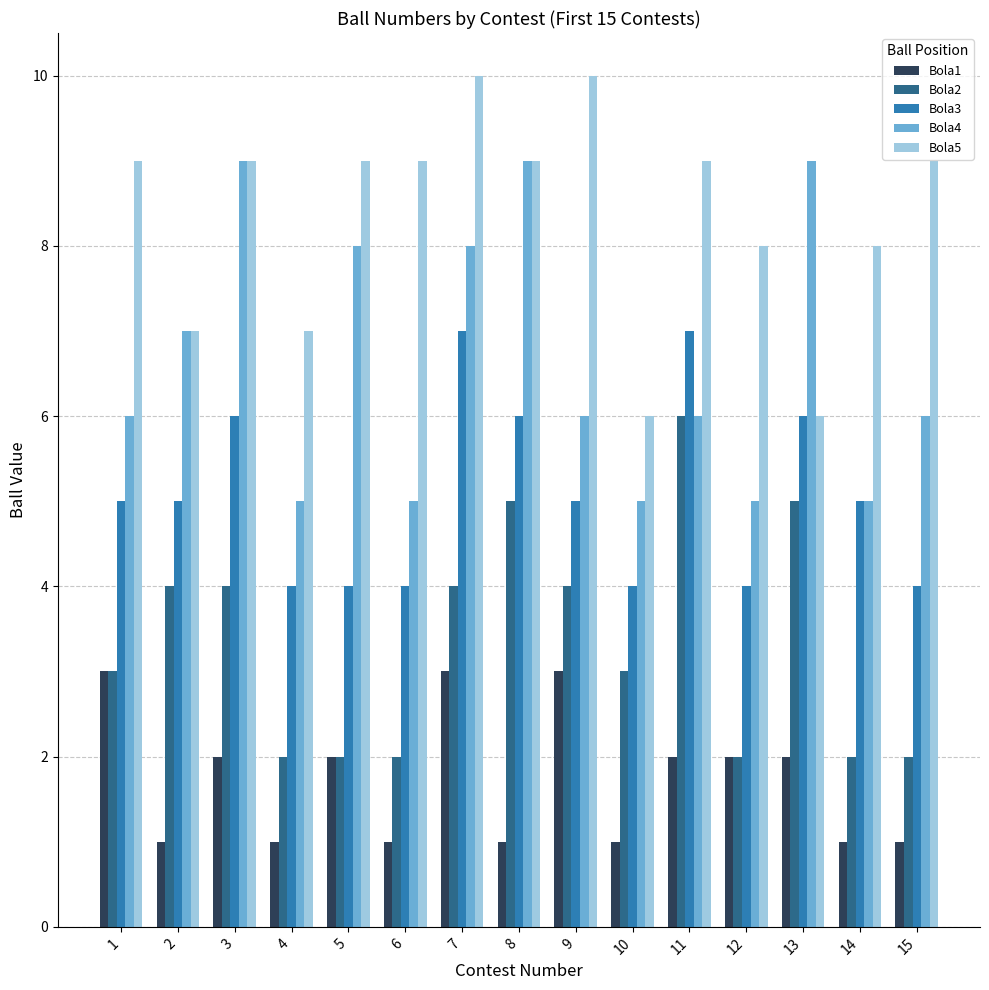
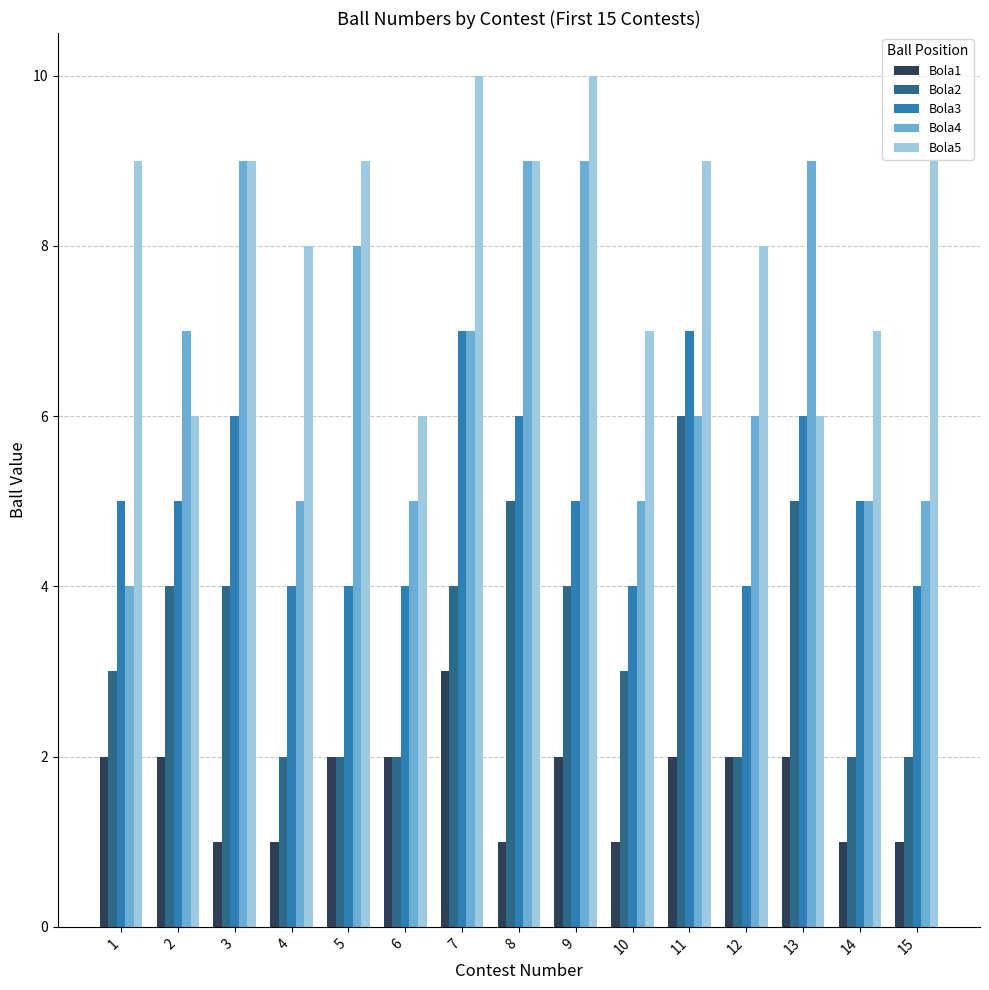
Bola1, 1: 3 -> 2
Bola4, 1: 6 -> 4
Bola1, 2: 1 -> 2
Bola5, 2: 7 -> 6
Bola1, 3: 2 -> 1
Bola5, 4: 7 -> 8
Bola1, 6: 1 -> 2
Bola5, 6: 9 -> 6
Bola4, 7: 8 -> 7
Bola1, 9: 3 -> 2
Bola4, 9: 6 -> 9
Bola5, 10: 6 -> 7
Bola4, 12: 5 -> 6
Bola5, 14: 8 -> 7
Bola4, 15: 6 -> 5
